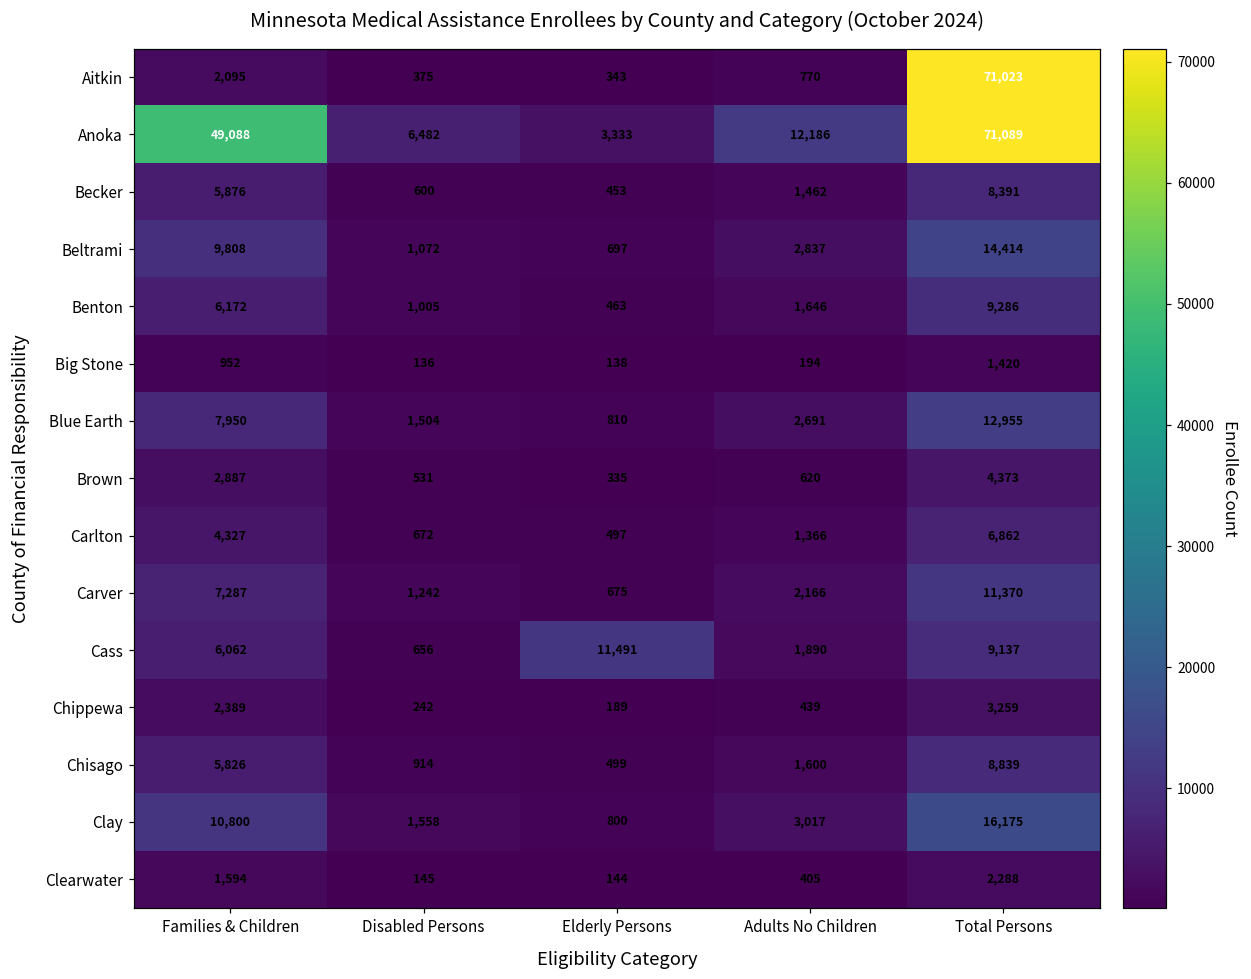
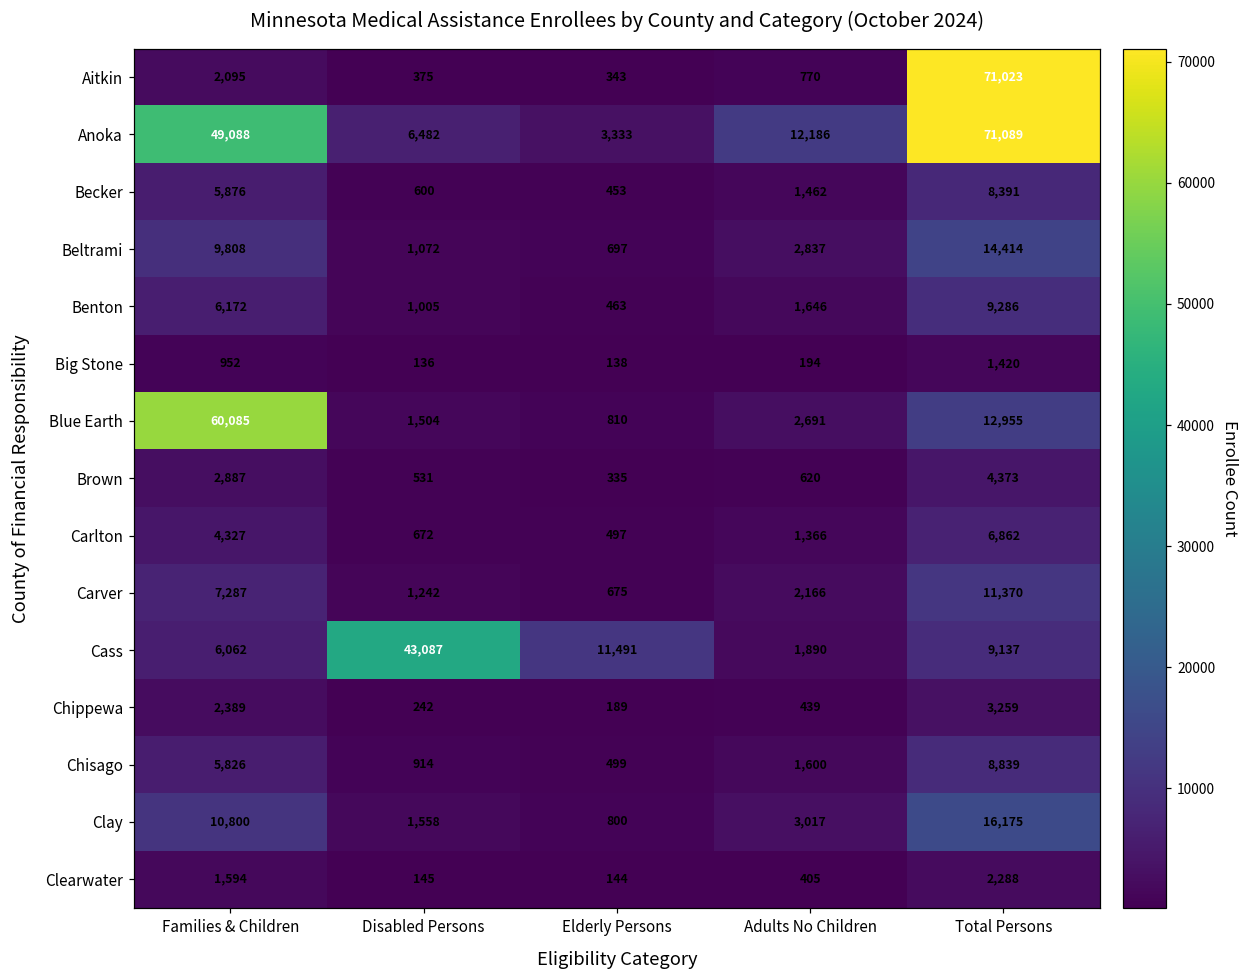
Blue Earth, Families & Children: 7,950 -> 60,085
Cass, Disabled Persons: 656 -> 43,087
